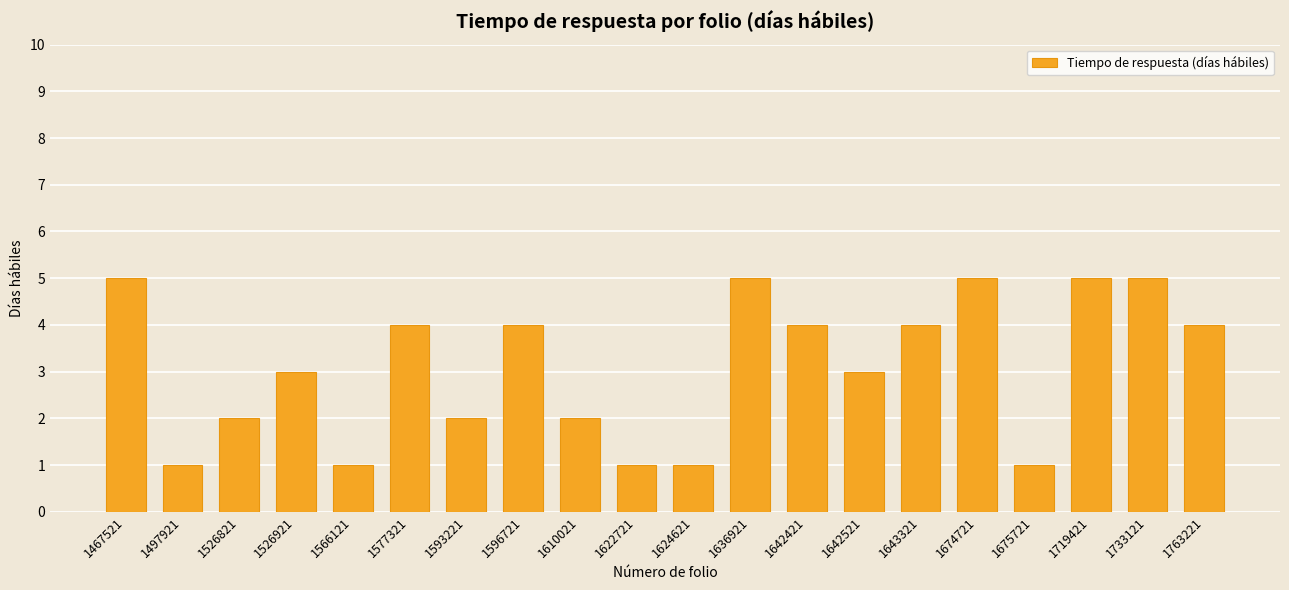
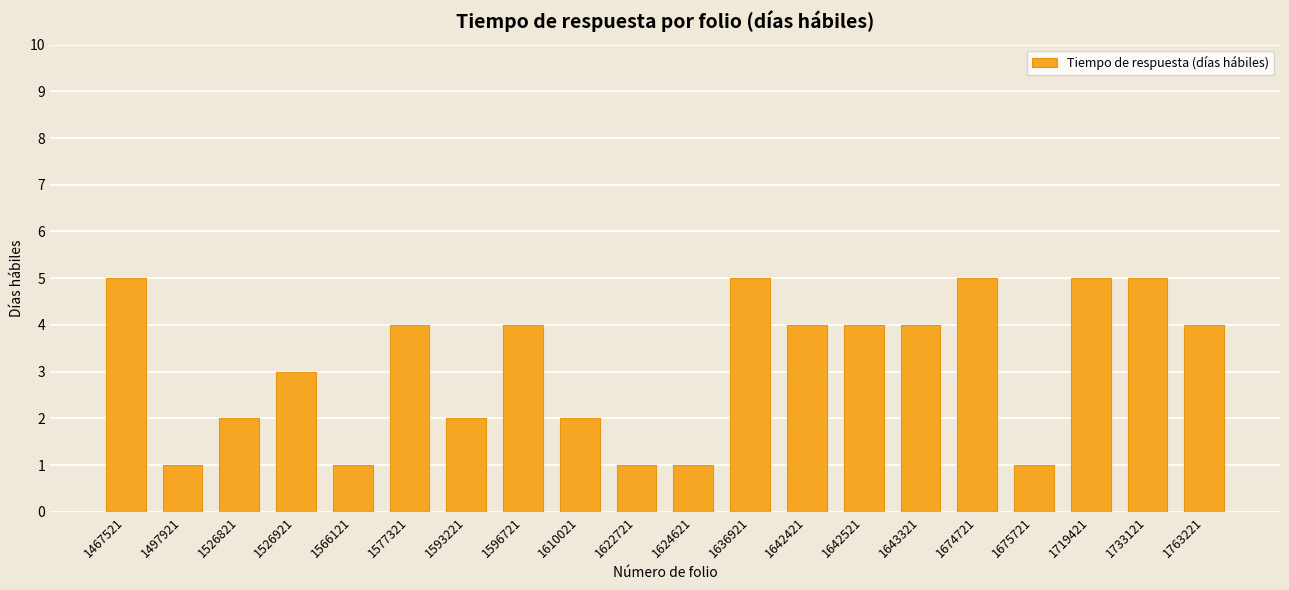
1642521: 3 -> 4
